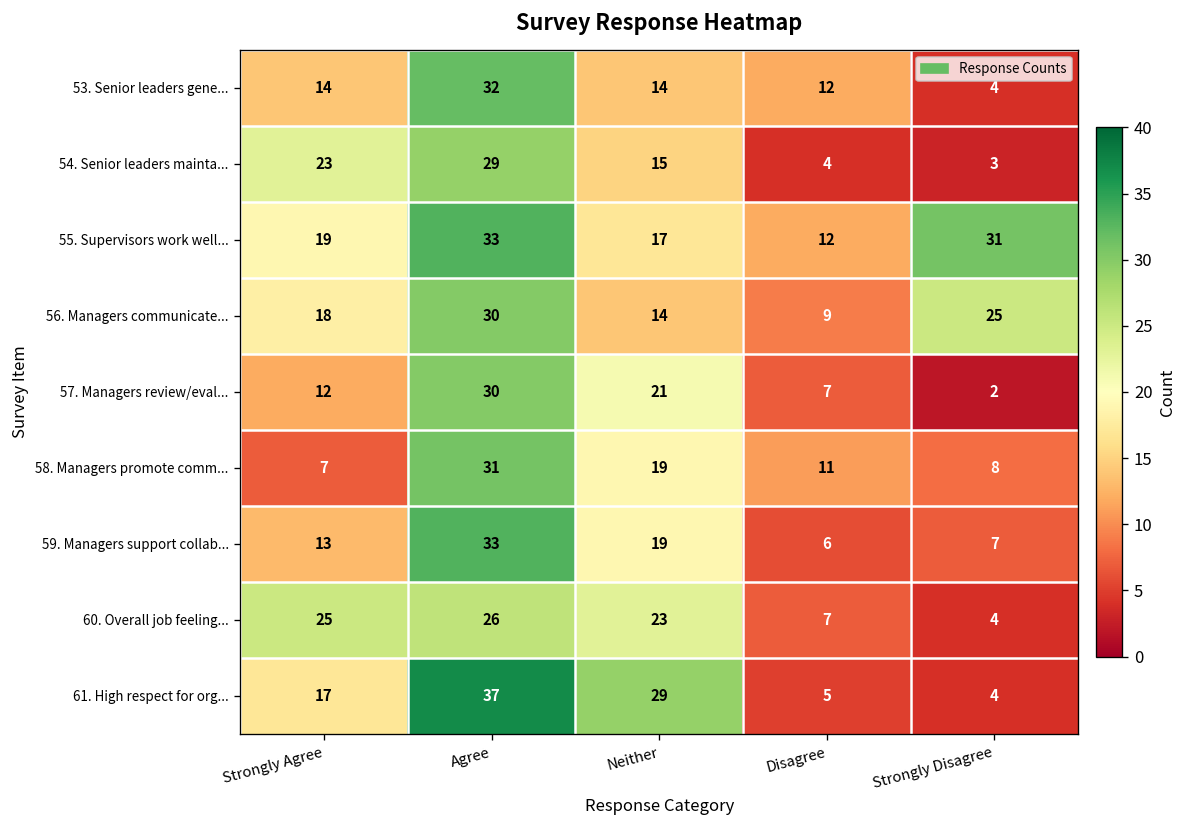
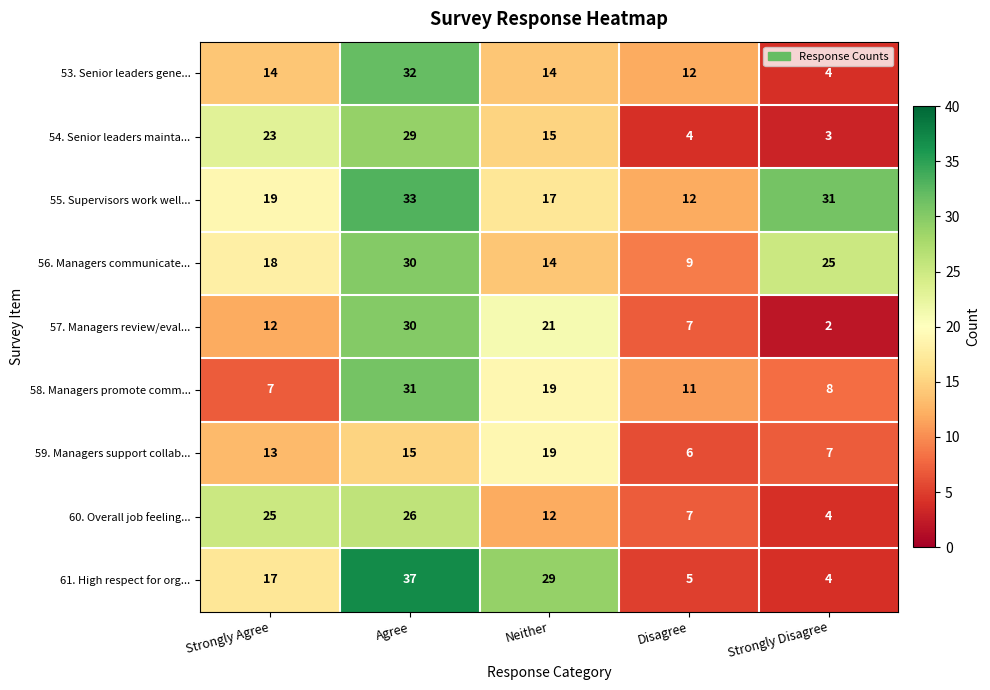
59. Managers support collab..., Agree: 33 -> 15
60. Overall job feeling..., Neither: 23 -> 12
